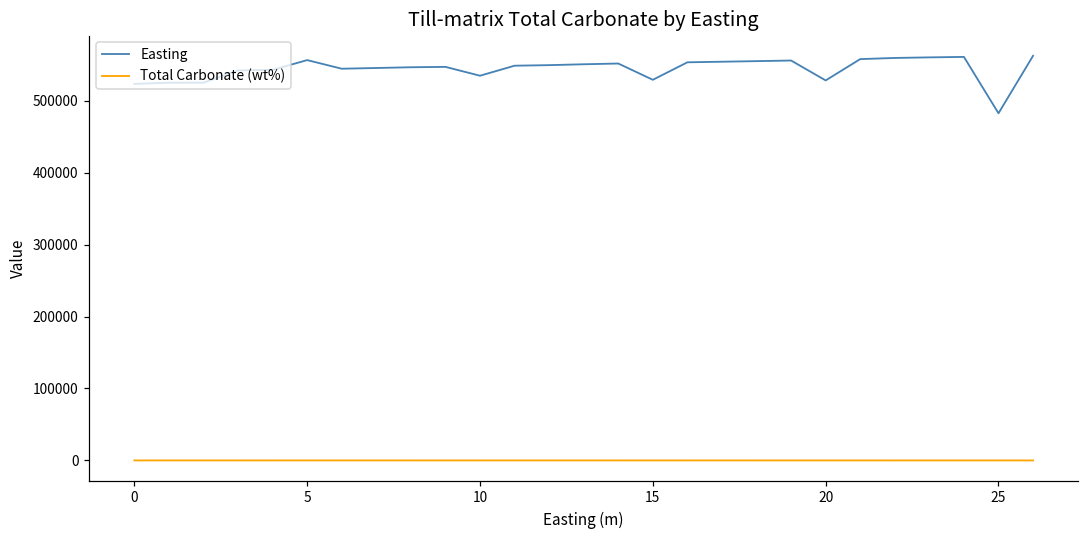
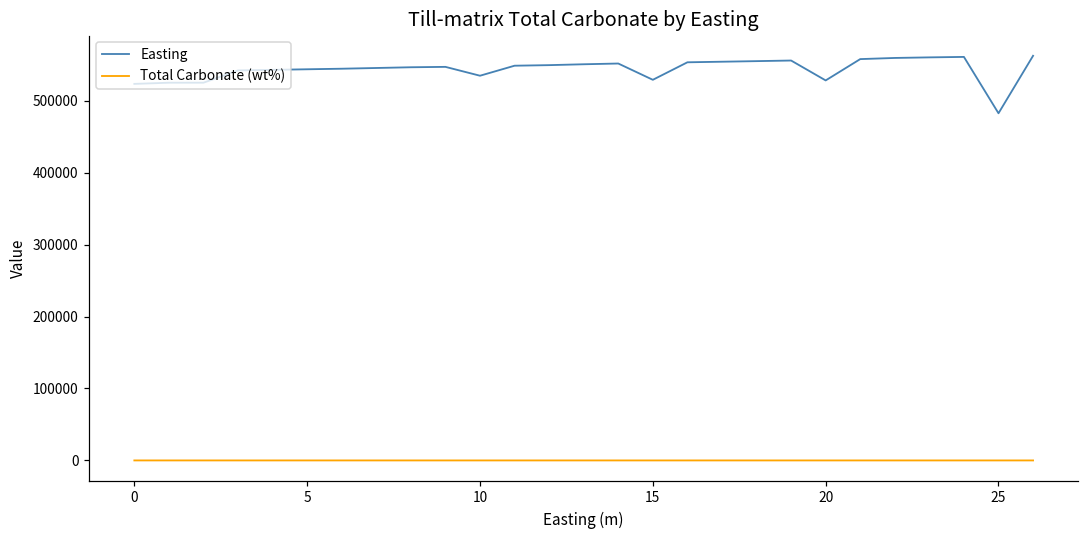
Easting, 5: 560000 -> 540000
